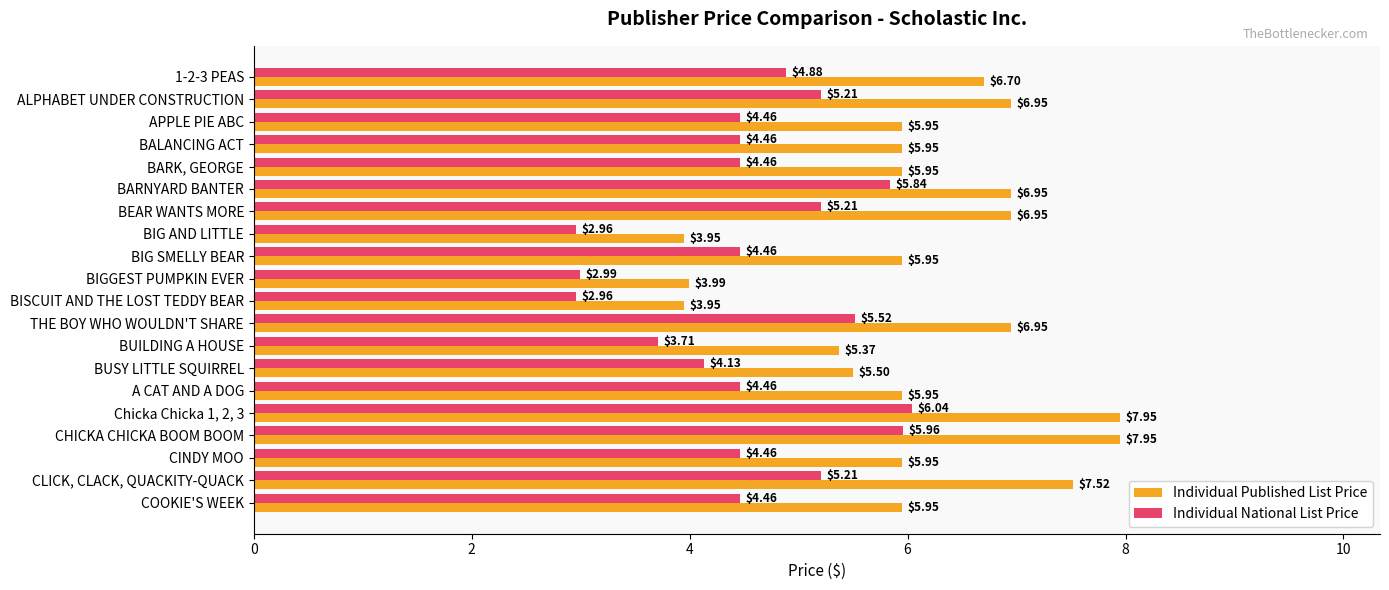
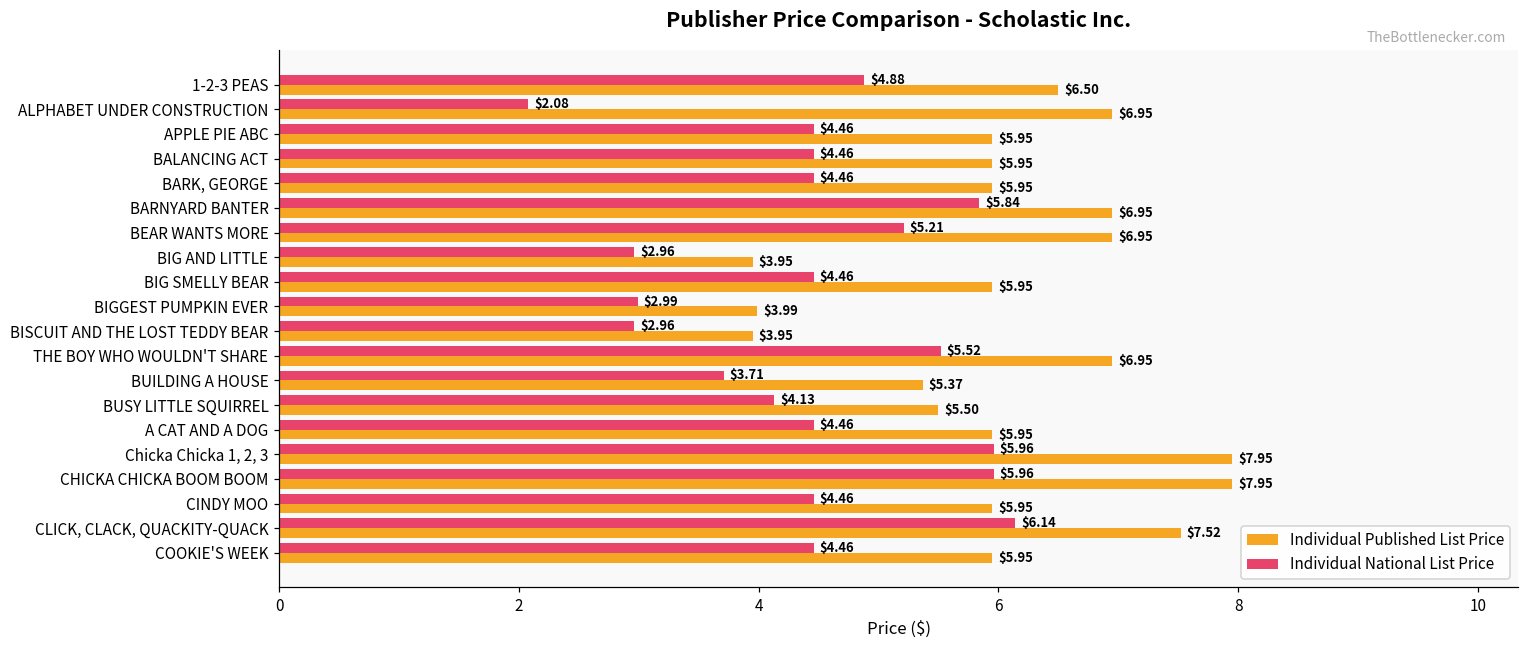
Individual Published List Price, 1-2-3 PEAS: $6.70 -> $6.50
Individual National List Price, ALPHABET UNDER CONSTRUCTION: $5.21 -> $2.08
Individual National List Price, Chicka Chicka 1, 2, 3: $6.04 -> $5.96
Individual National List Price, CLICK, CLACK, QUACKITY-QUACK: $5.21 -> $6.14
